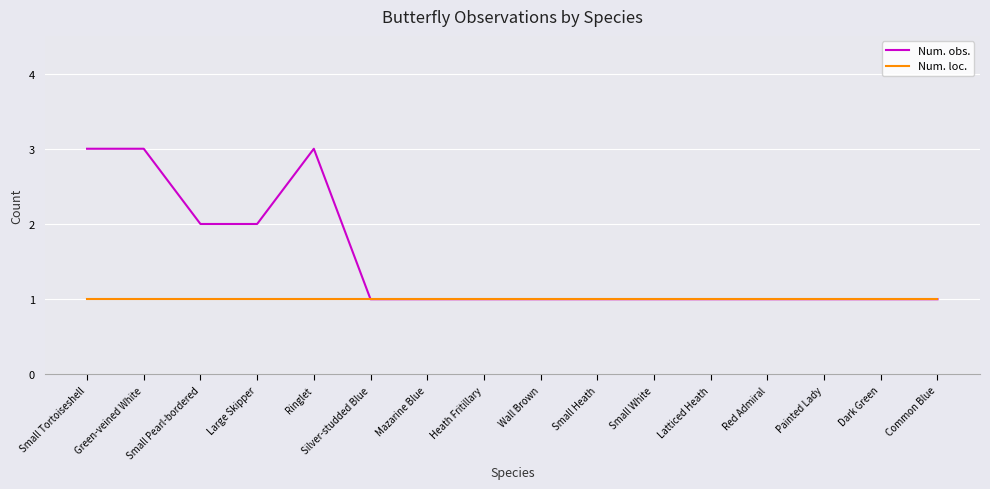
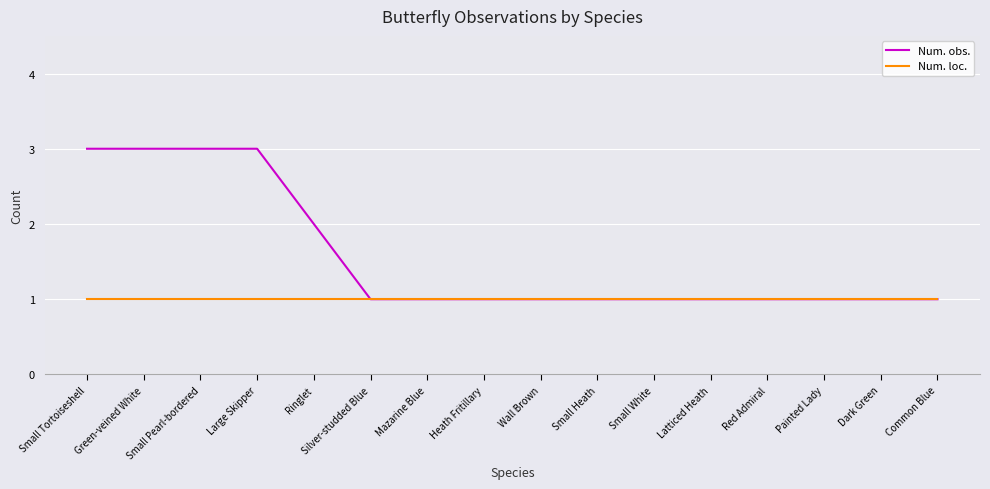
Num. obs., Small Pearl-bordered: 2 -> 3
Num. obs., Large Skipper: 2 -> 3
Num. obs., Ringlet: 3 -> 2
